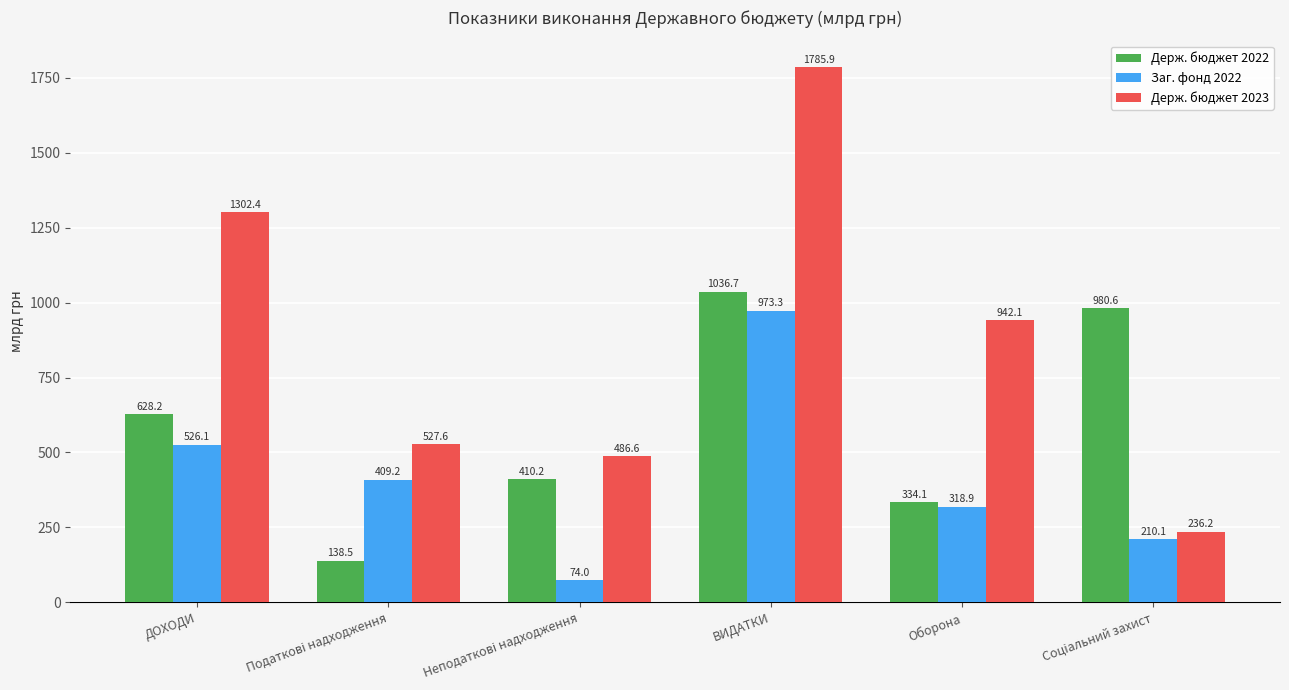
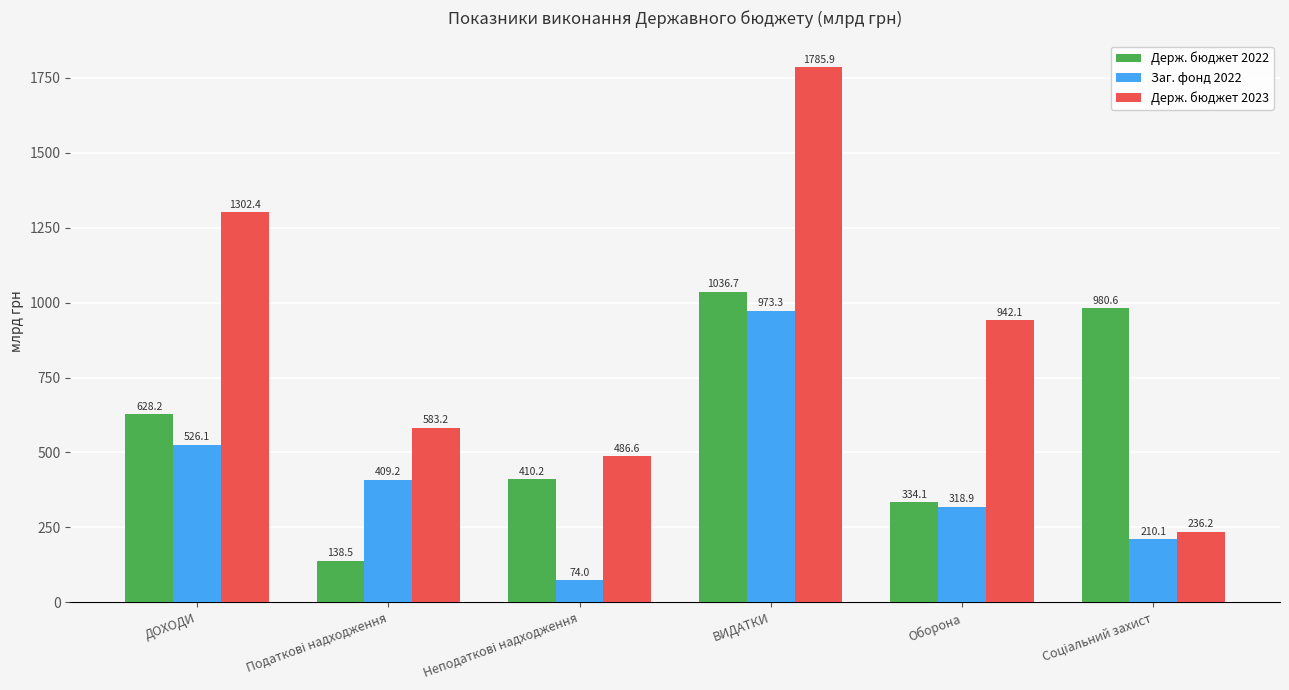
Держ. бюджет 2023, Податкові надходження: 527.6 -> 583.2
